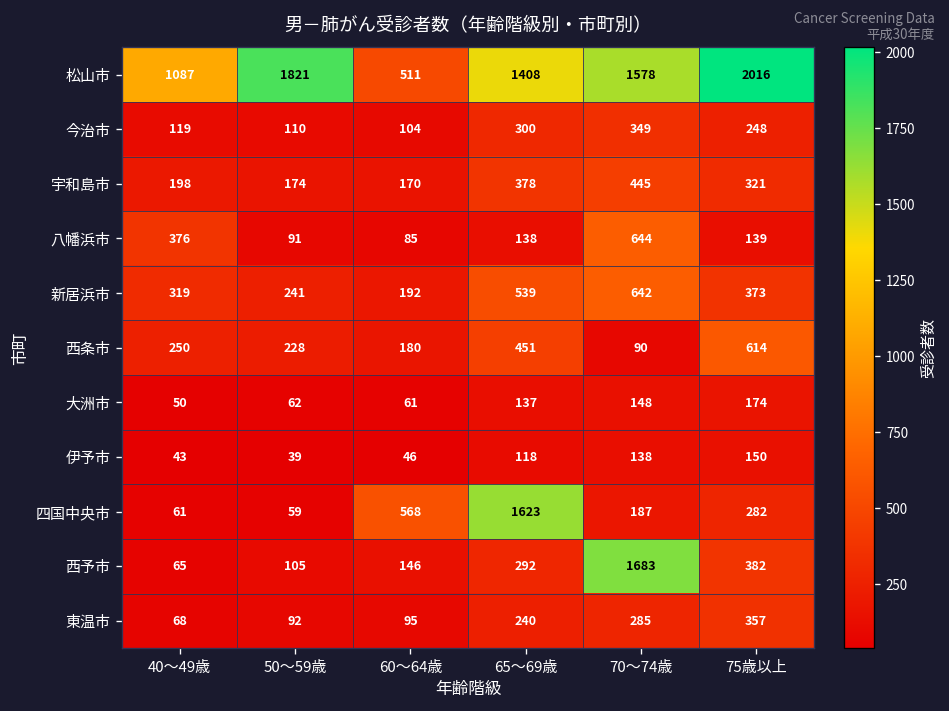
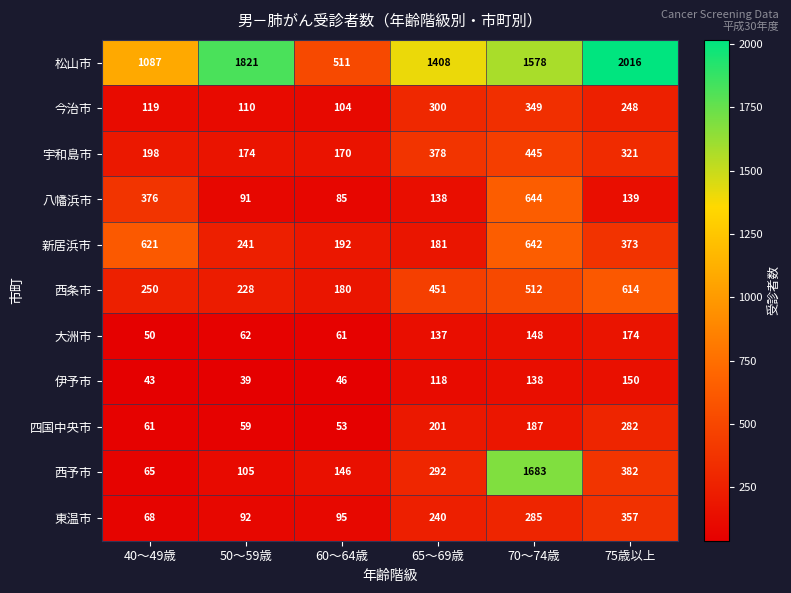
新居浜市, 40～49歳: 319 -> 621
新居浜市, 65～69歳: 539 -> 181
西条市, 70～74歳: 90 -> 512
四国中央市, 60～64歳: 568 -> 53
四国中央市, 65～69歳: 1623 -> 201
